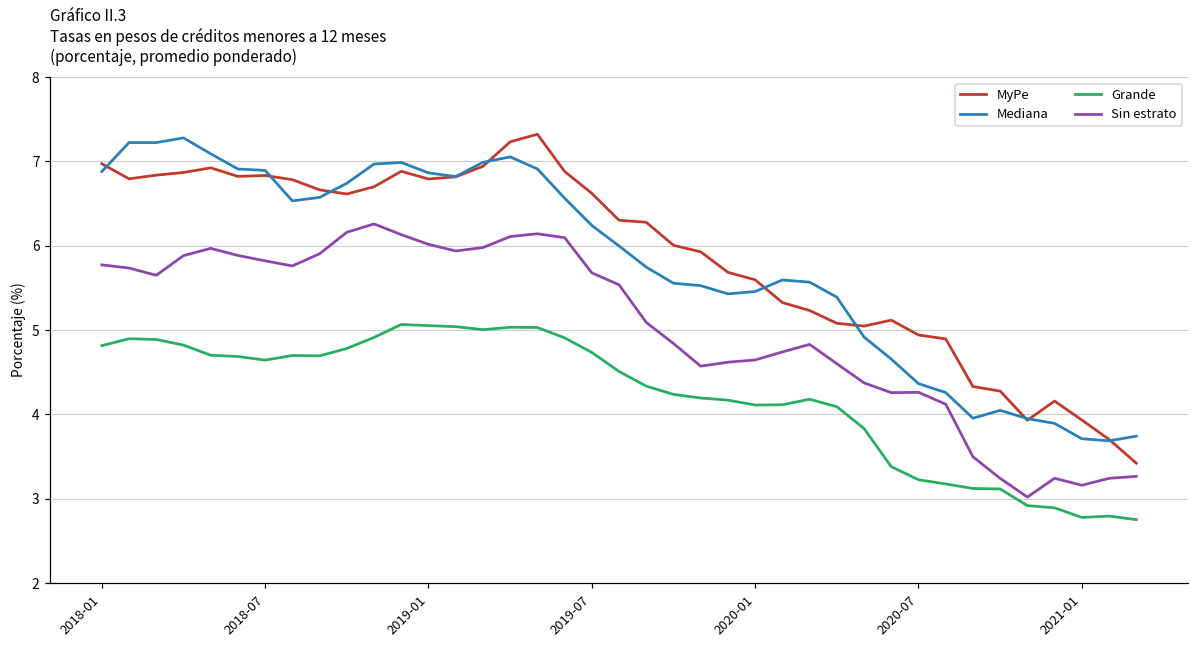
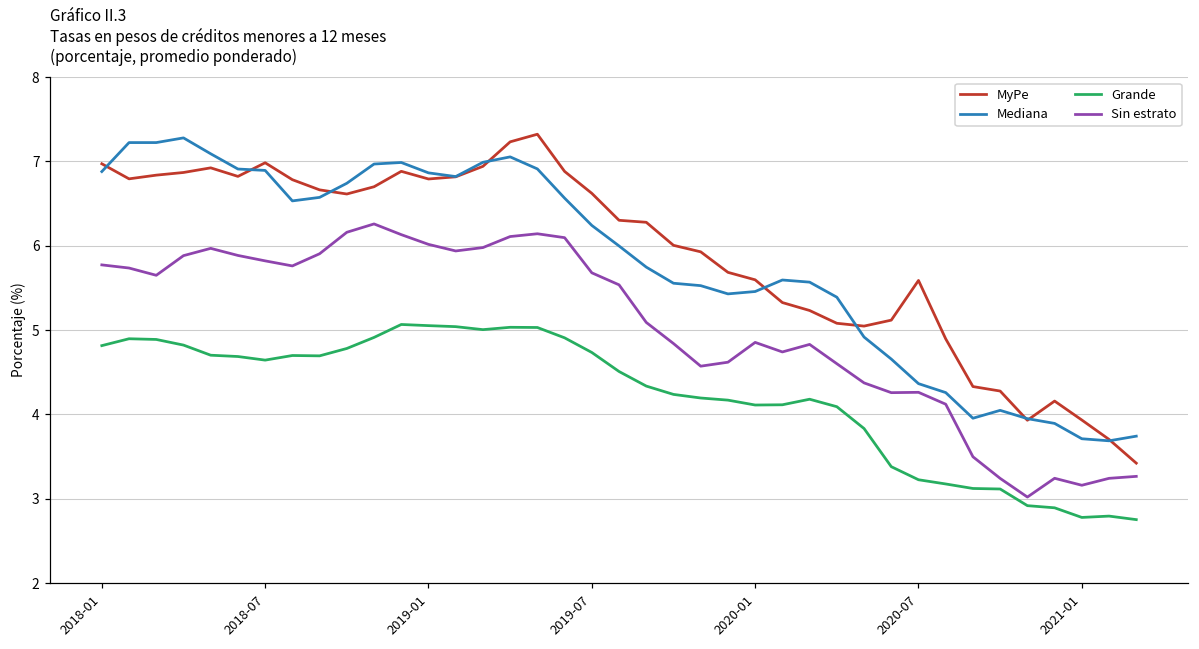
MyPe, 2018-07: 6.8 -> 7.0
Sin estrato, 2020-01: 4.6 -> 4.9
MyPe, 2020-07: 4.9 -> 5.6
